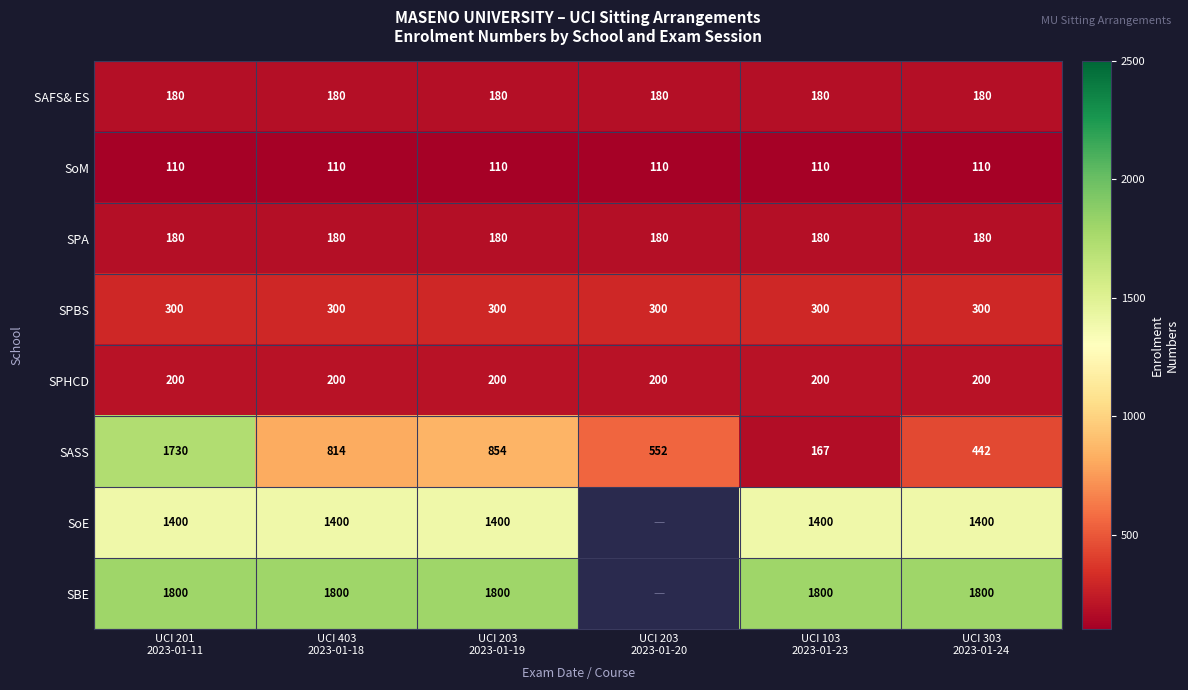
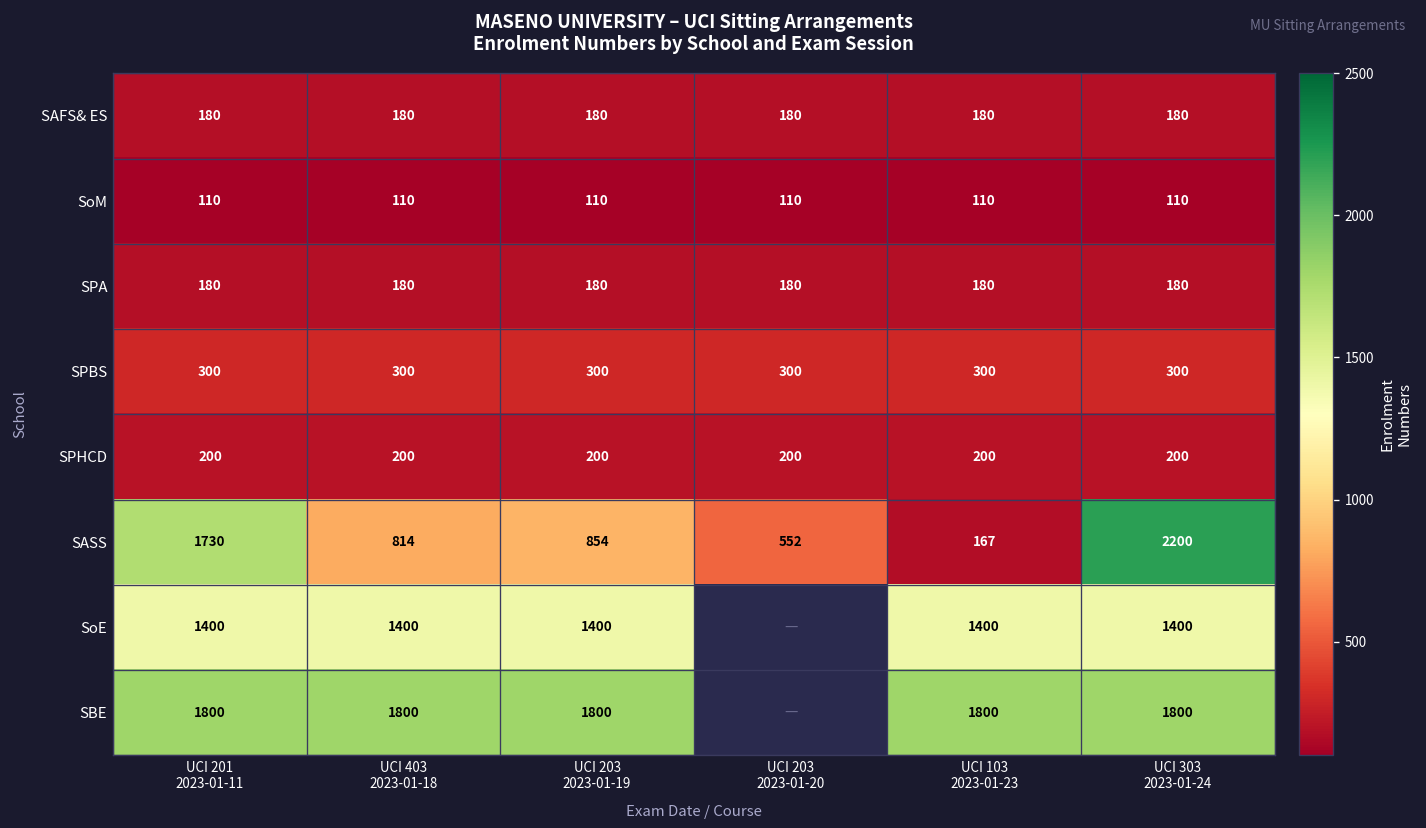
SASS, UCI 303 2023-01-24: 442 -> 2200
